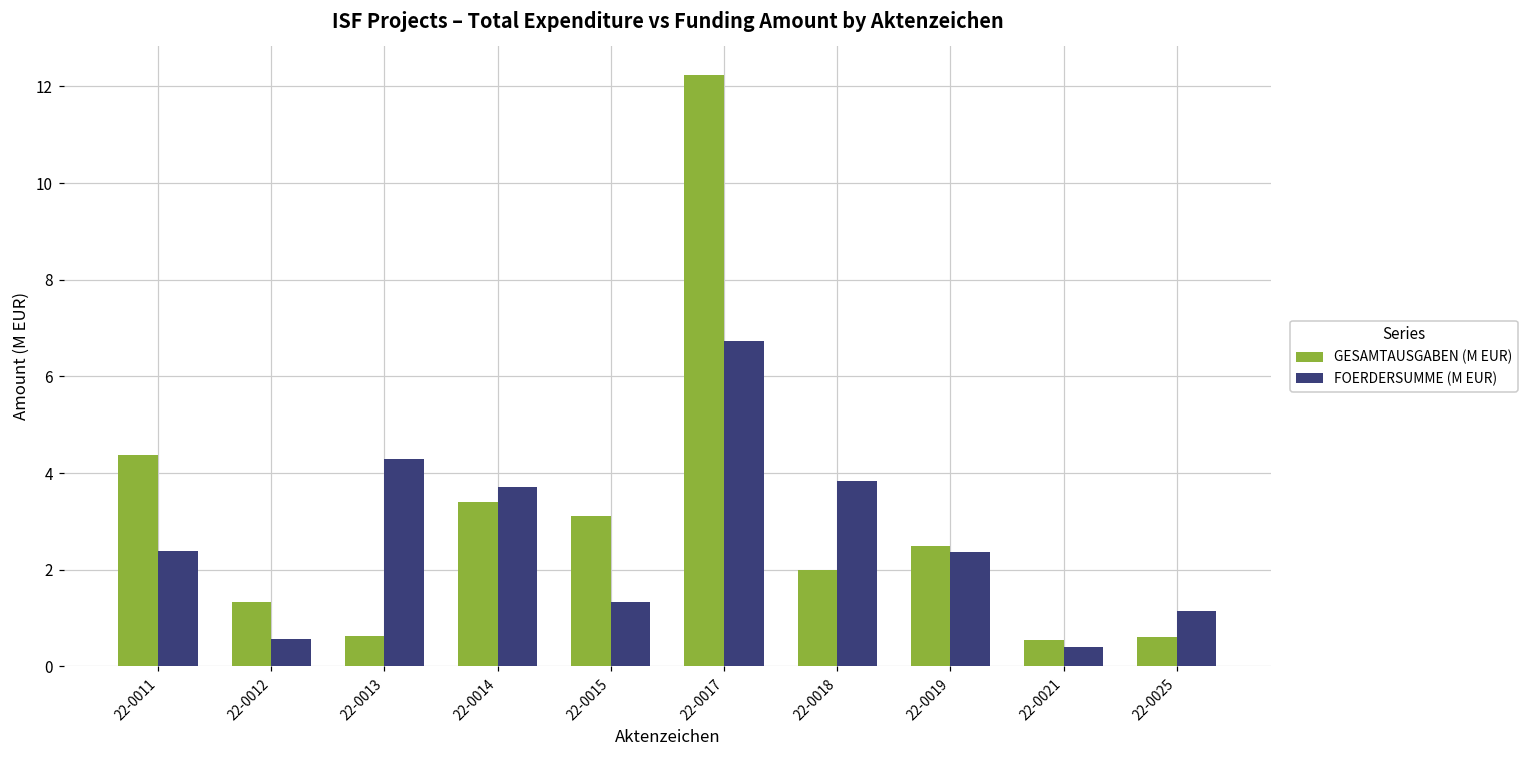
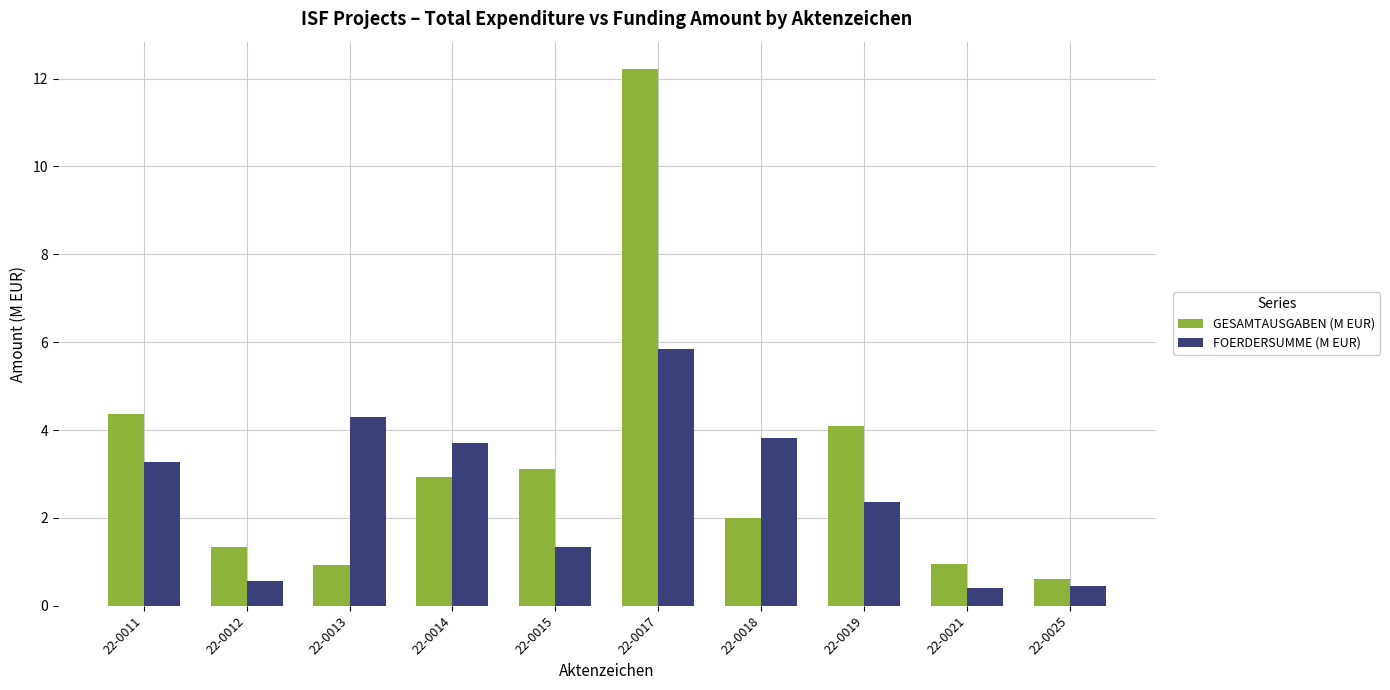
FOERDERSUMME (M EUR), 22-0011: 2.4 -> 3.3
GESAMTAUSGABEN (M EUR), 22-0013: 0.6 -> 0.9
GESAMTAUSGABEN (M EUR), 22-0014: 3.4 -> 2.9
FOERDERSUMME (M EUR), 22-0017: 6.7 -> 5.9
GESAMTAUSGABEN (M EUR), 22-0019: 2.5 -> 4.1
GESAMTAUSGABEN (M EUR), 22-0021: 0.6 -> 0.9
FOERDERSUMME (M EUR), 22-0025: 1.2 -> 0.5
